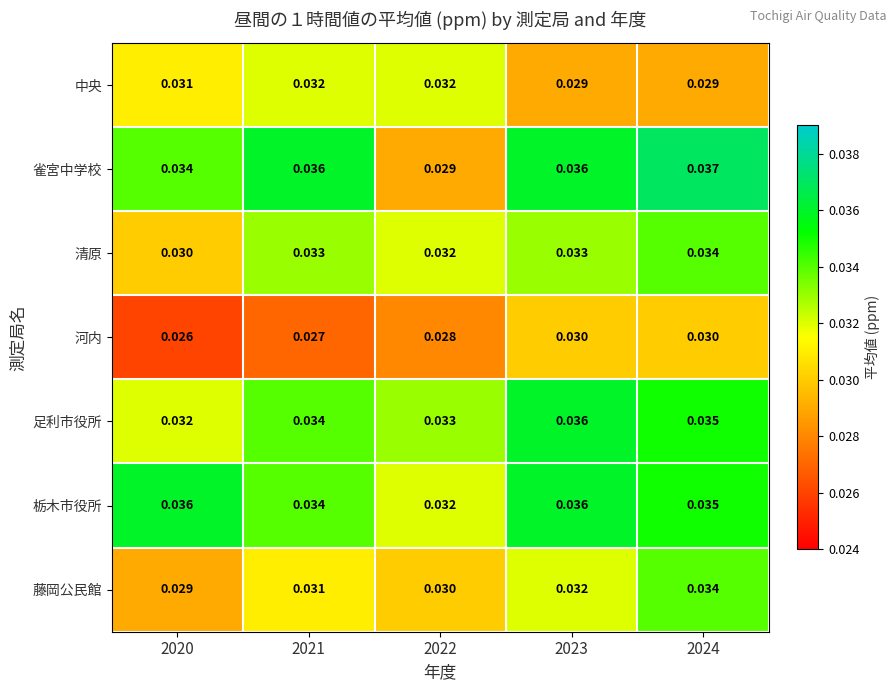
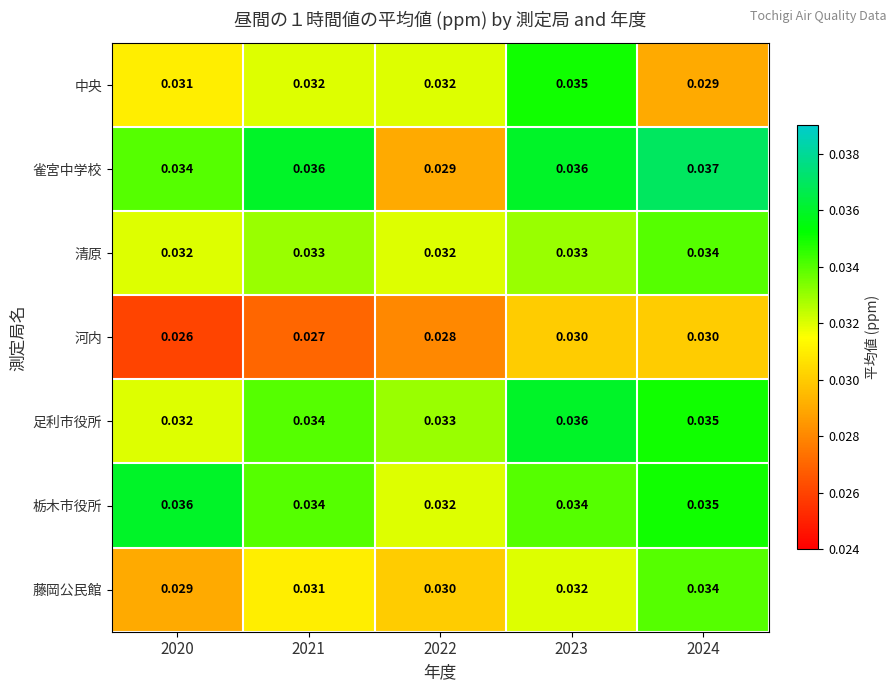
中央, 2023: 0.029 -> 0.035
清原, 2020: 0.030 -> 0.032
栃木市役所, 2023: 0.036 -> 0.034
